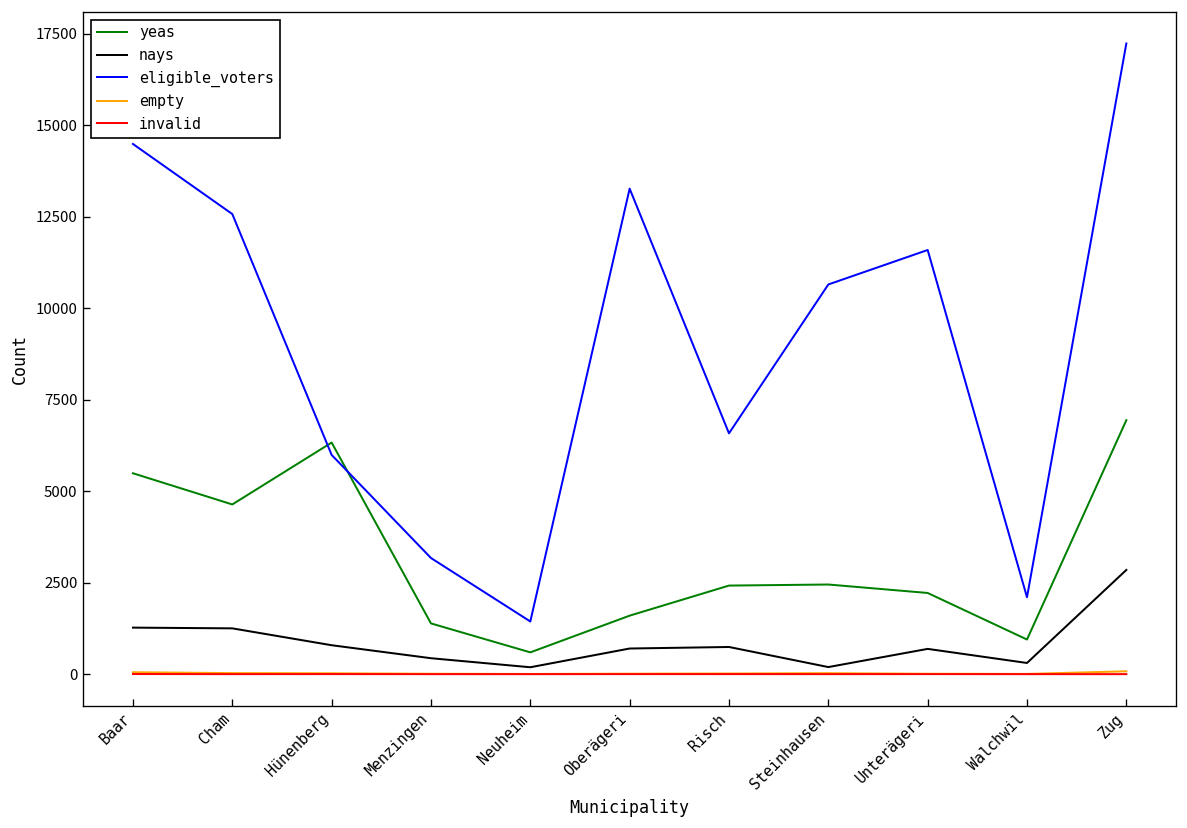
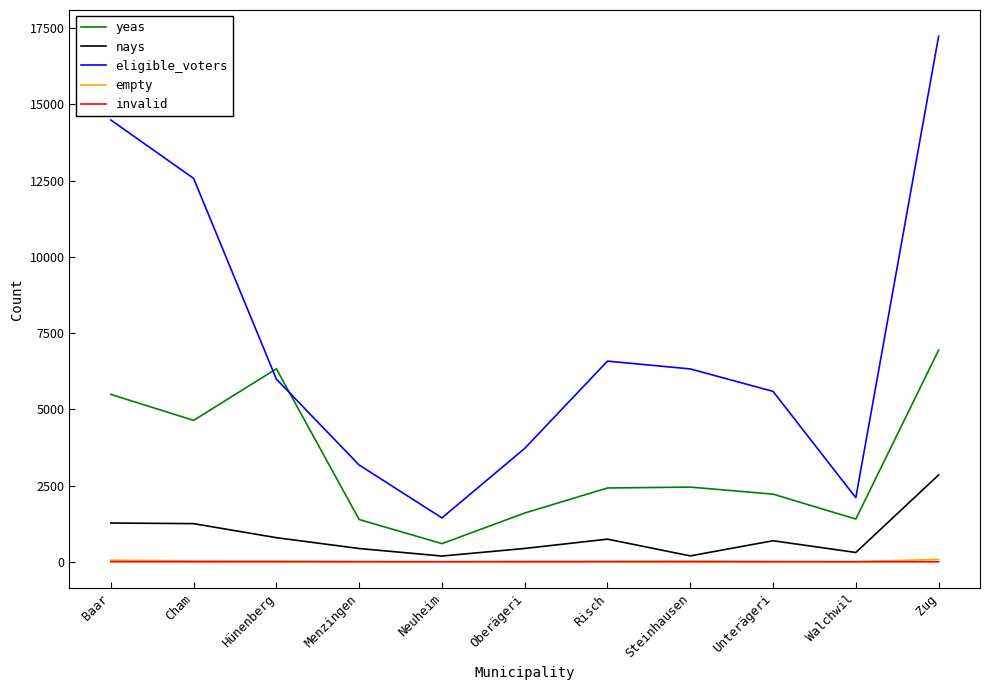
nays, Oberägeri: 700 -> 400
eligible_voters, Oberägeri: 13300 -> 3700
eligible_voters, Steinhausen: 10600 -> 6300
eligible_voters, Unterägeri: 11600 -> 5600
yeas, Walchwil: 900 -> 1400
